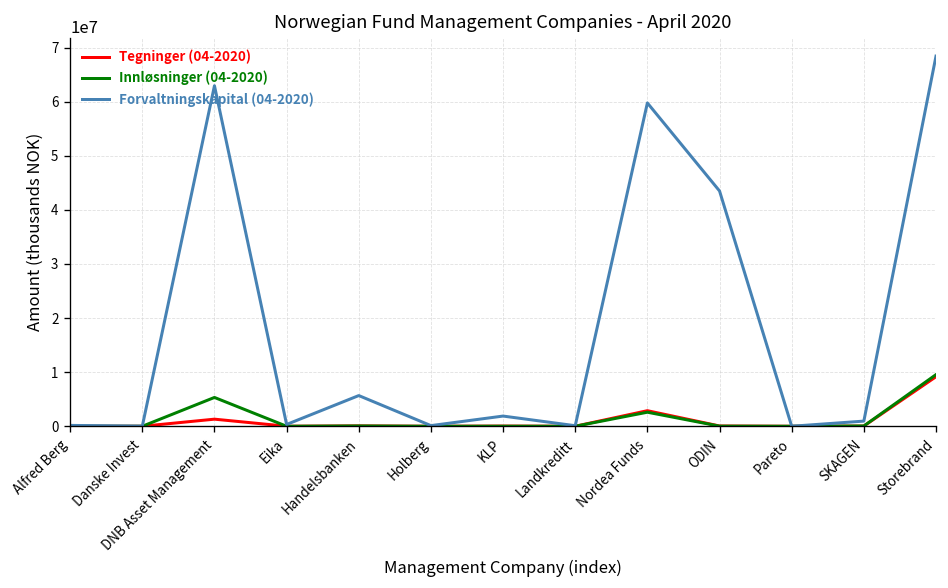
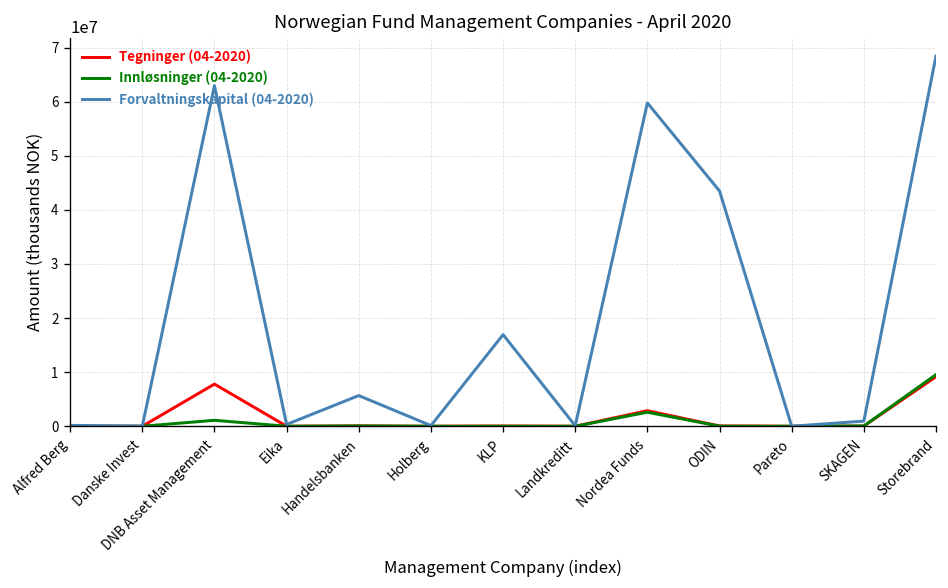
Tegninger (04-2020), DNB Asset Management: 1000000 -> 8000000
Innløsninger (04-2020), DNB Asset Management: 5000000 -> 1000000
Forvaltningskapital (04-2020), KLP: 2000000 -> 17000000
